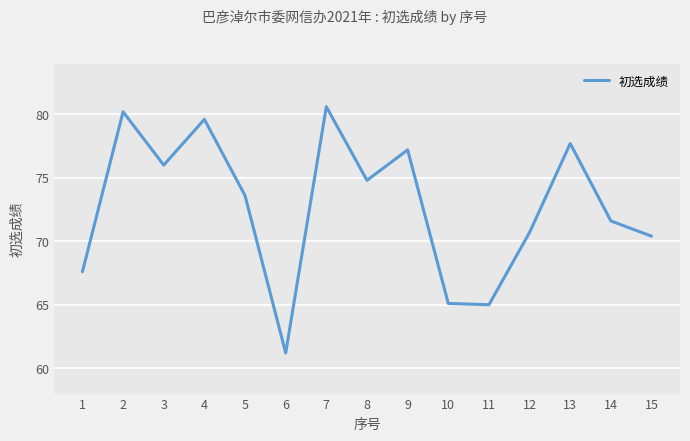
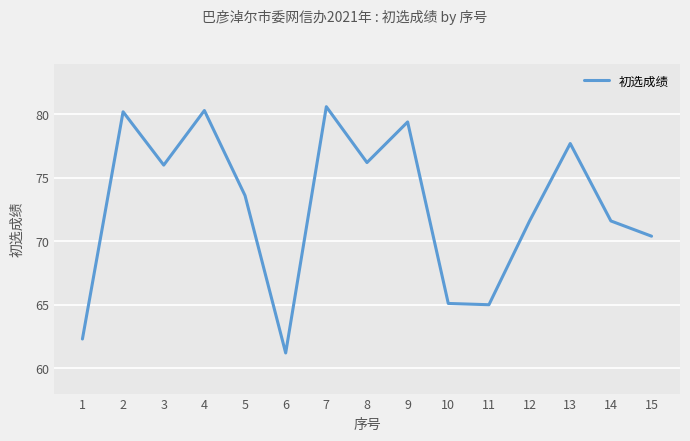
1: 67.6 -> 62.3
4: 79.6 -> 80.3
8: 74.8 -> 76.2
9: 77.2 -> 79.4
12: 70.7 -> 71.6
